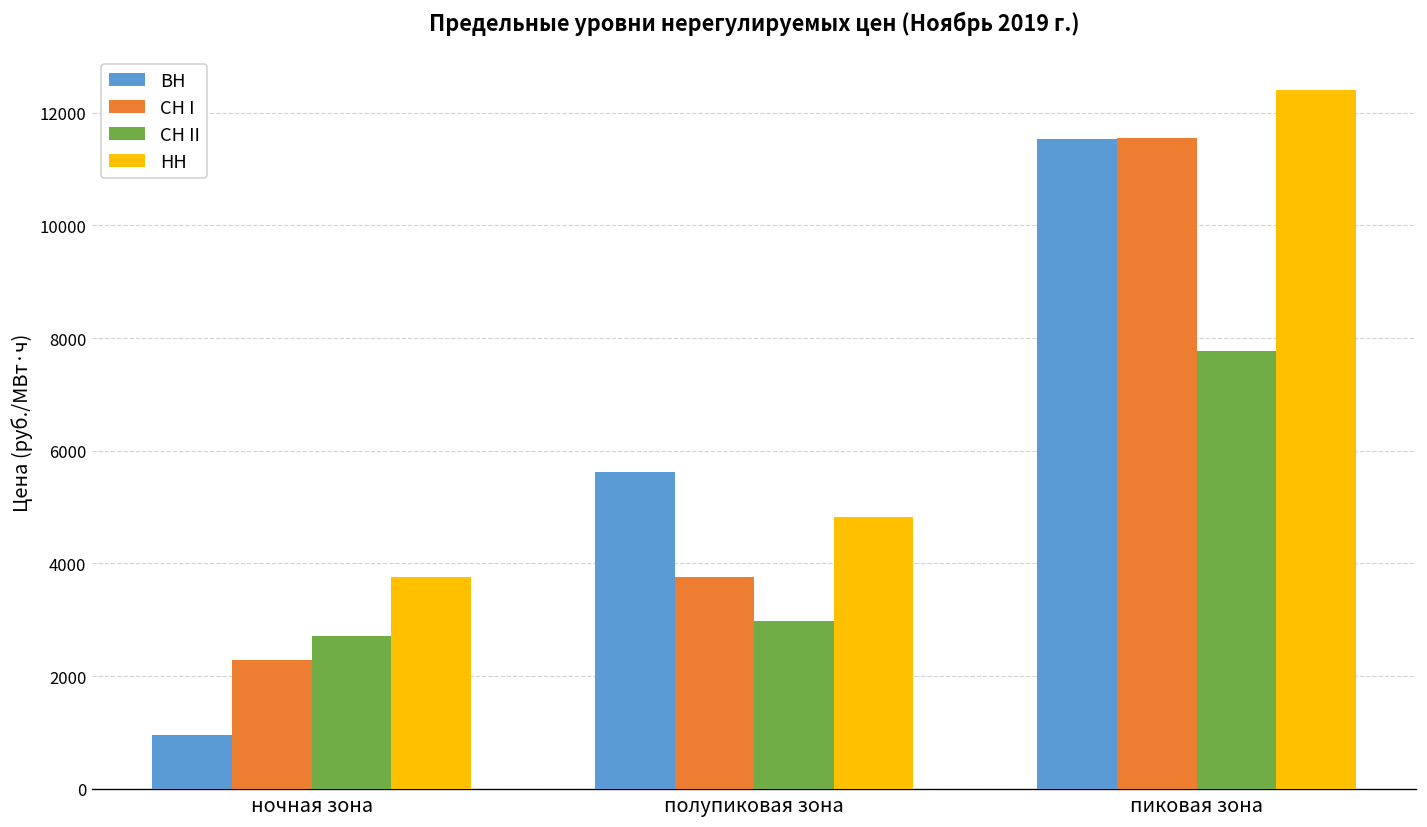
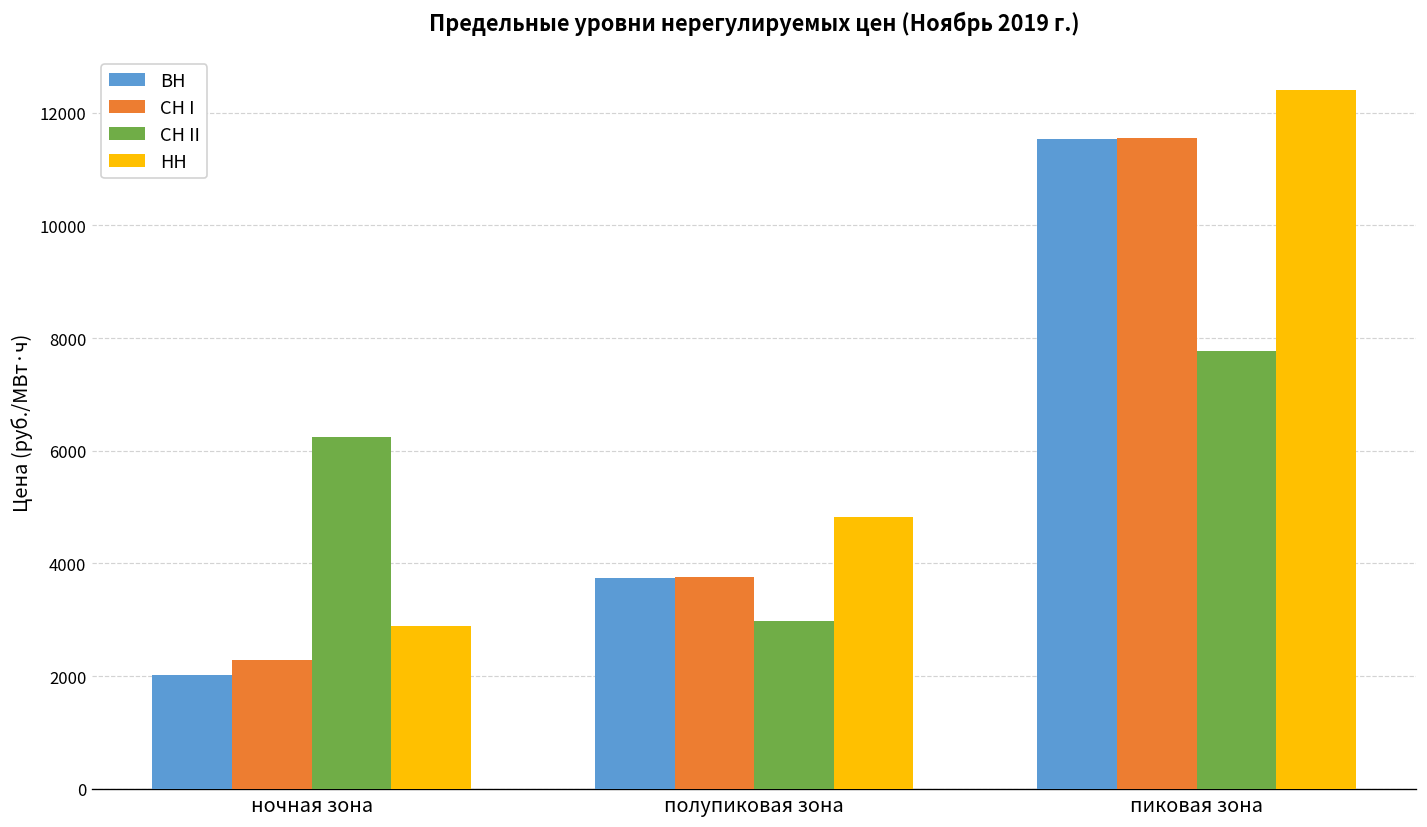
ВН, ночная зона: 1000 -> 2000
СН II, ночная зона: 2700 -> 6200
НН, ночная зона: 3800 -> 2900
ВН, полупиковая зона: 5600 -> 3700
